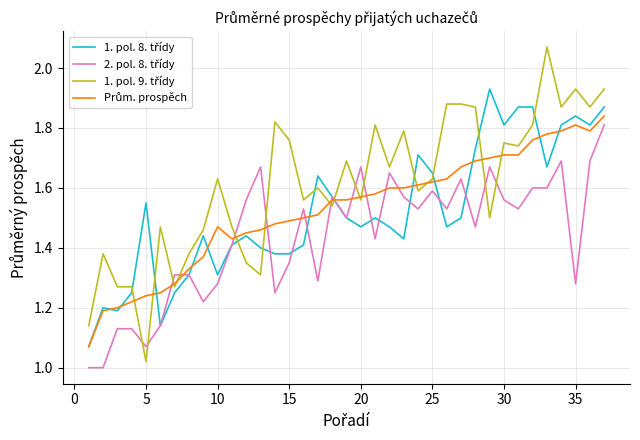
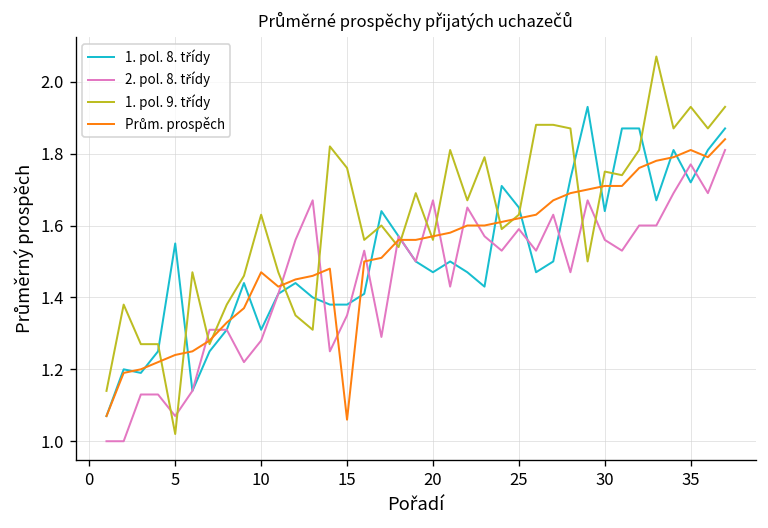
Prům. prospěch, 15: 1.49 -> 1.06
1. pol. 8. třídy, 30: 1.81 -> 1.64
1. pol. 8. třídy, 35: 1.84 -> 1.72
2. pol. 8. třídy, 35: 1.28 -> 1.77
